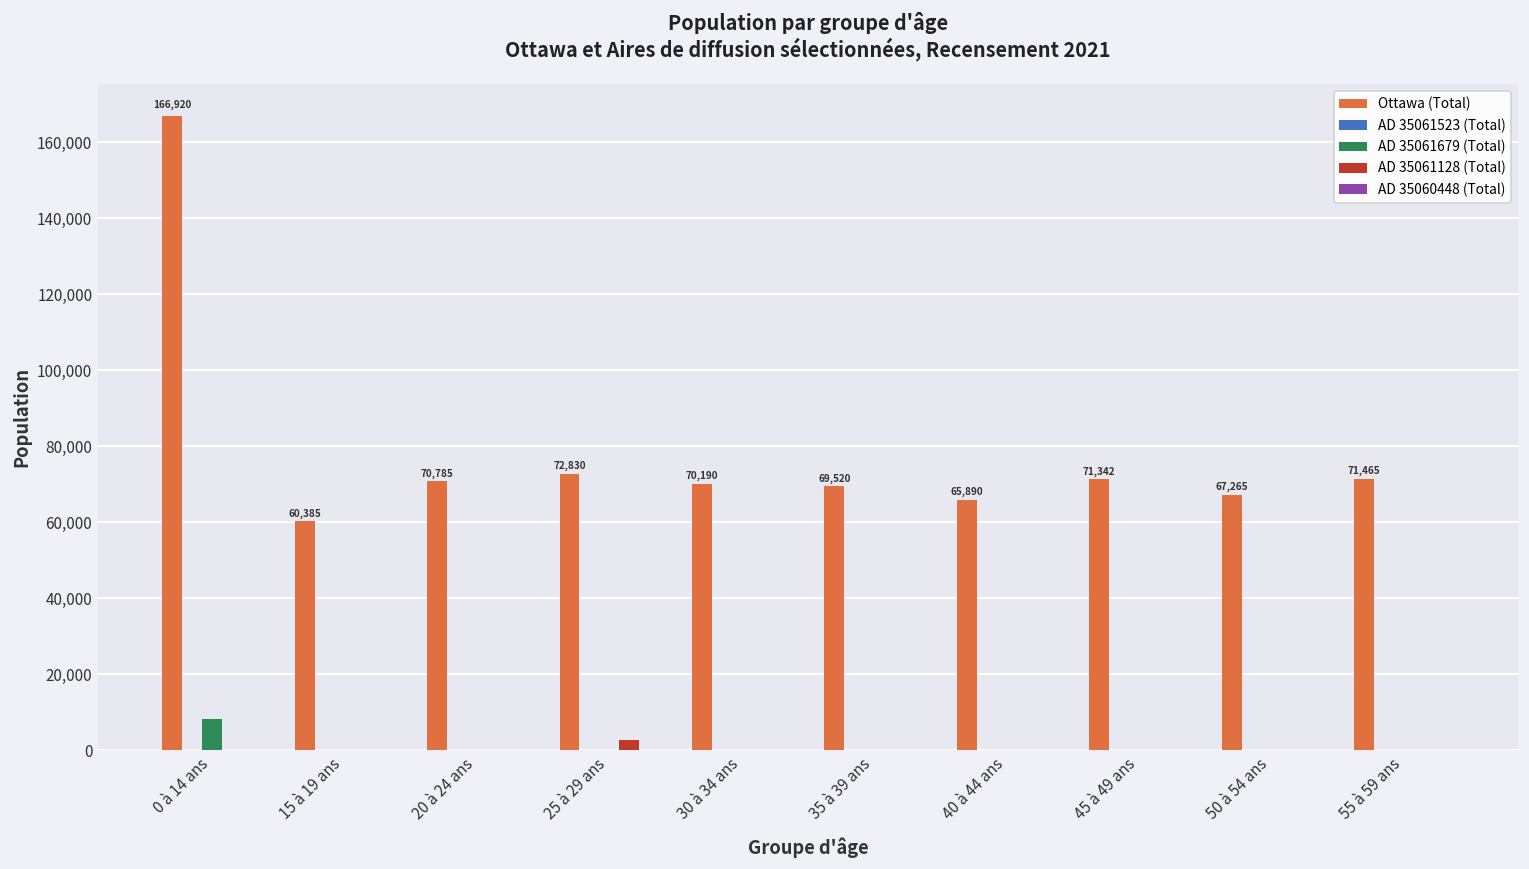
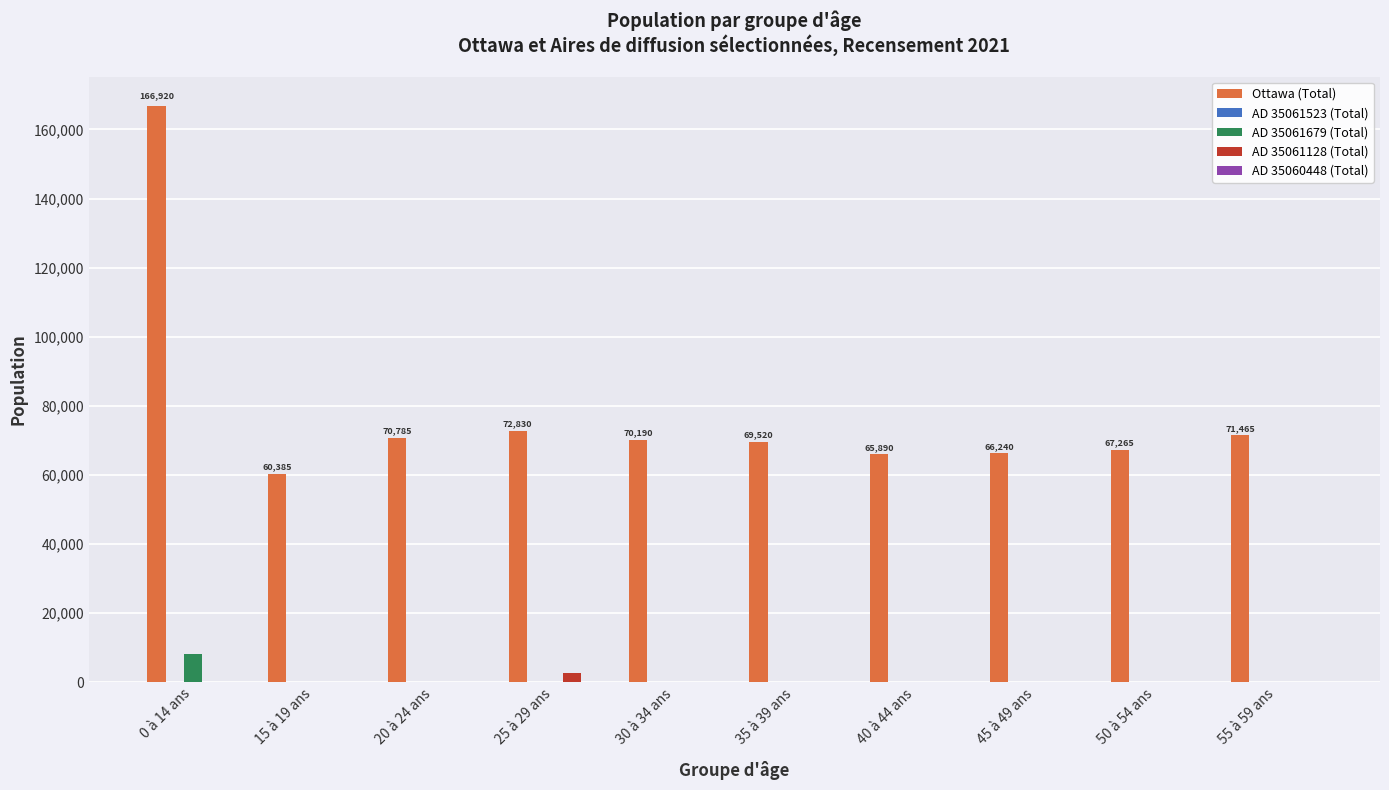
Ottawa (Total), 45 à 49 ans: 71,342 -> 66,240
